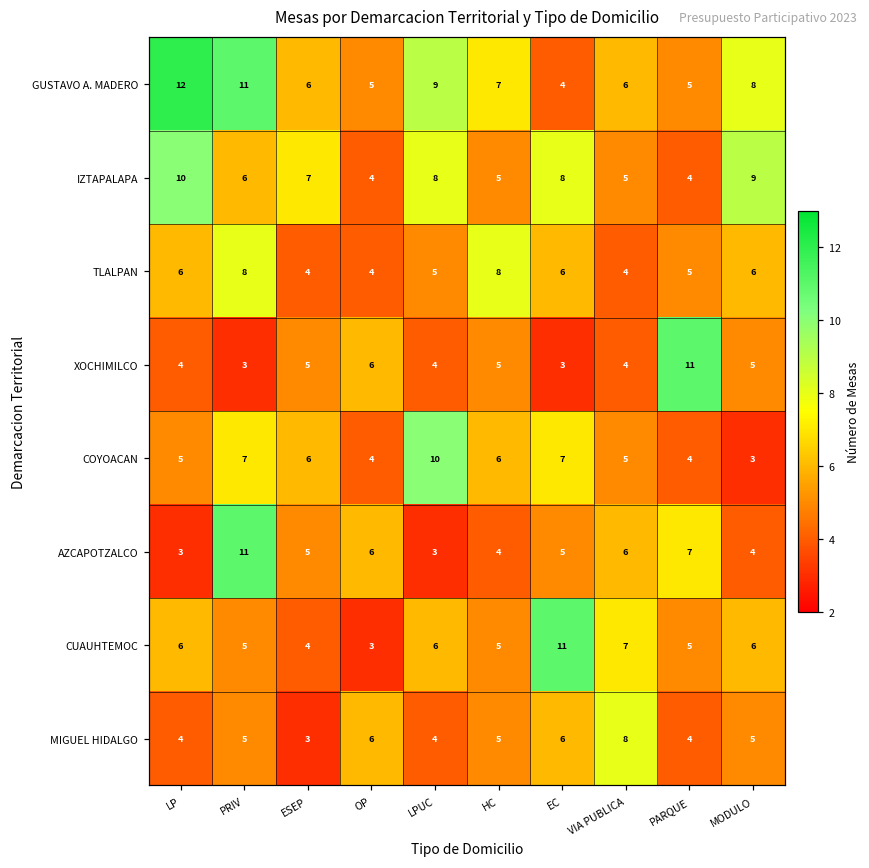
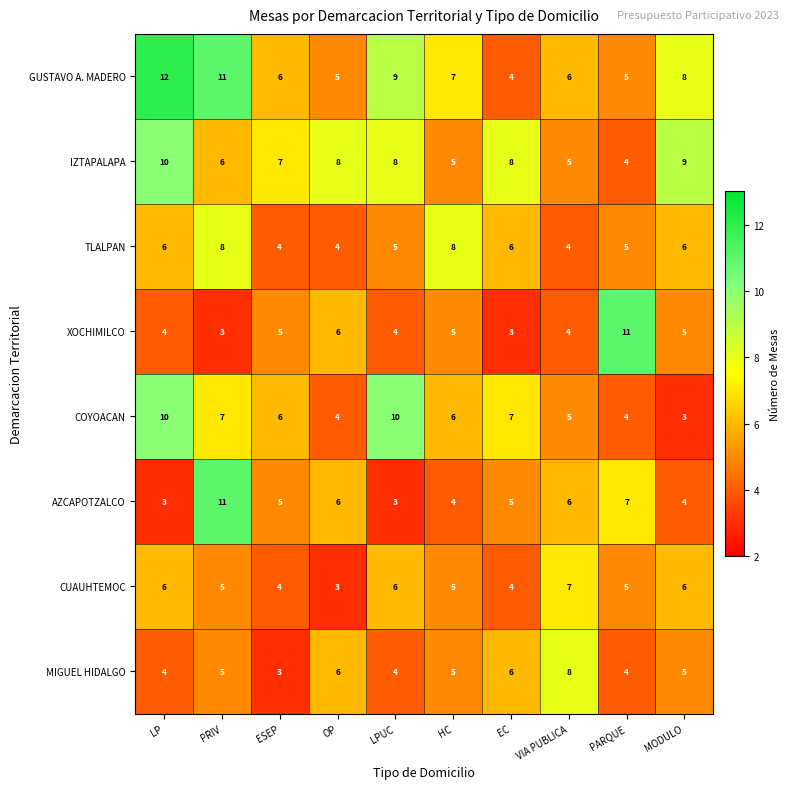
IZTAPALAPA, OP: 4 -> 8
COYOACAN, LP: 5 -> 10
CUAUHTEMOC, EC: 11 -> 4
